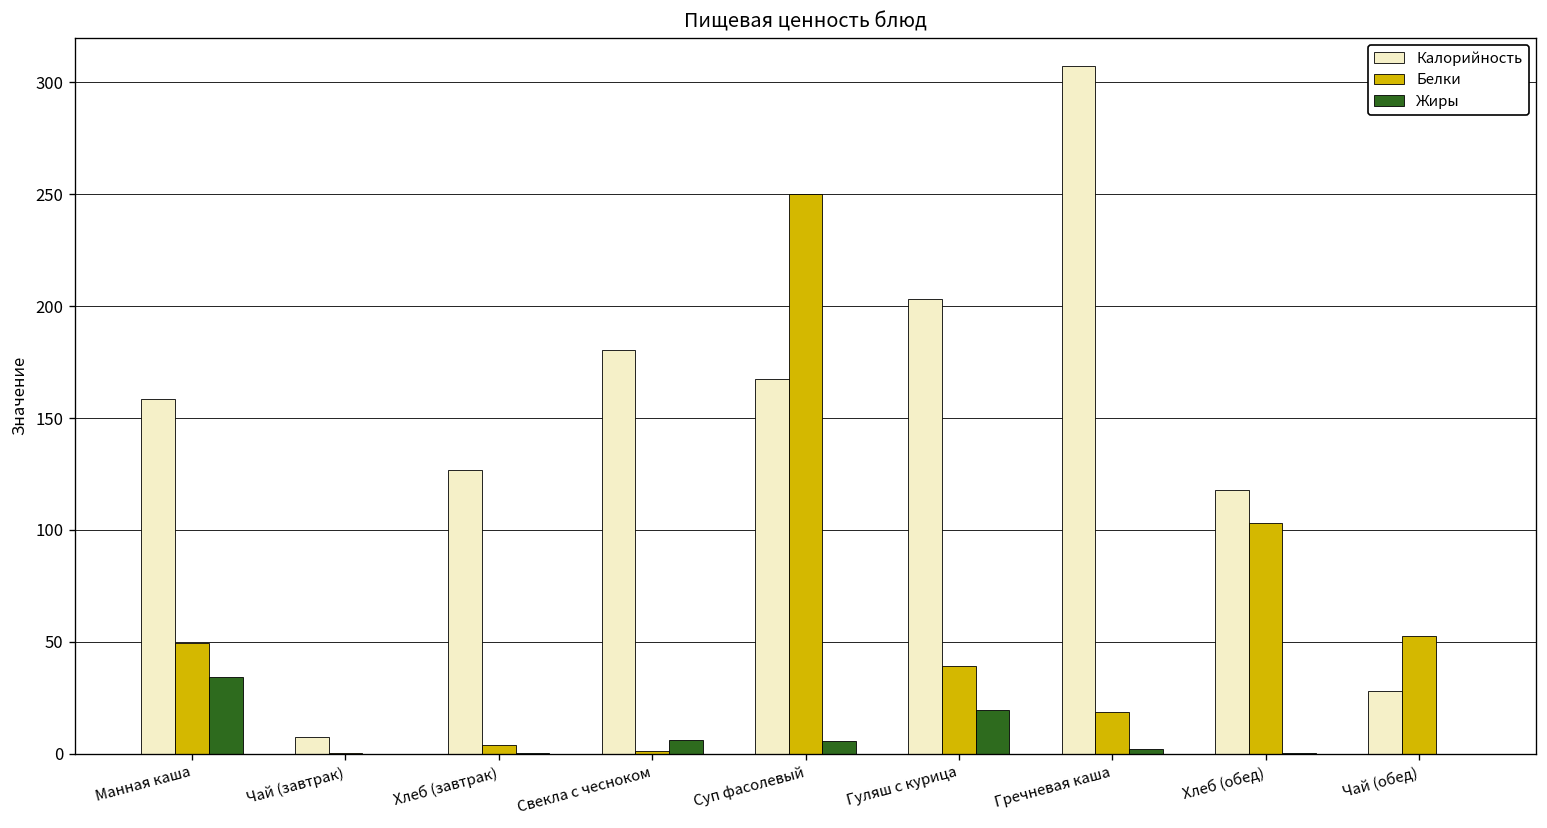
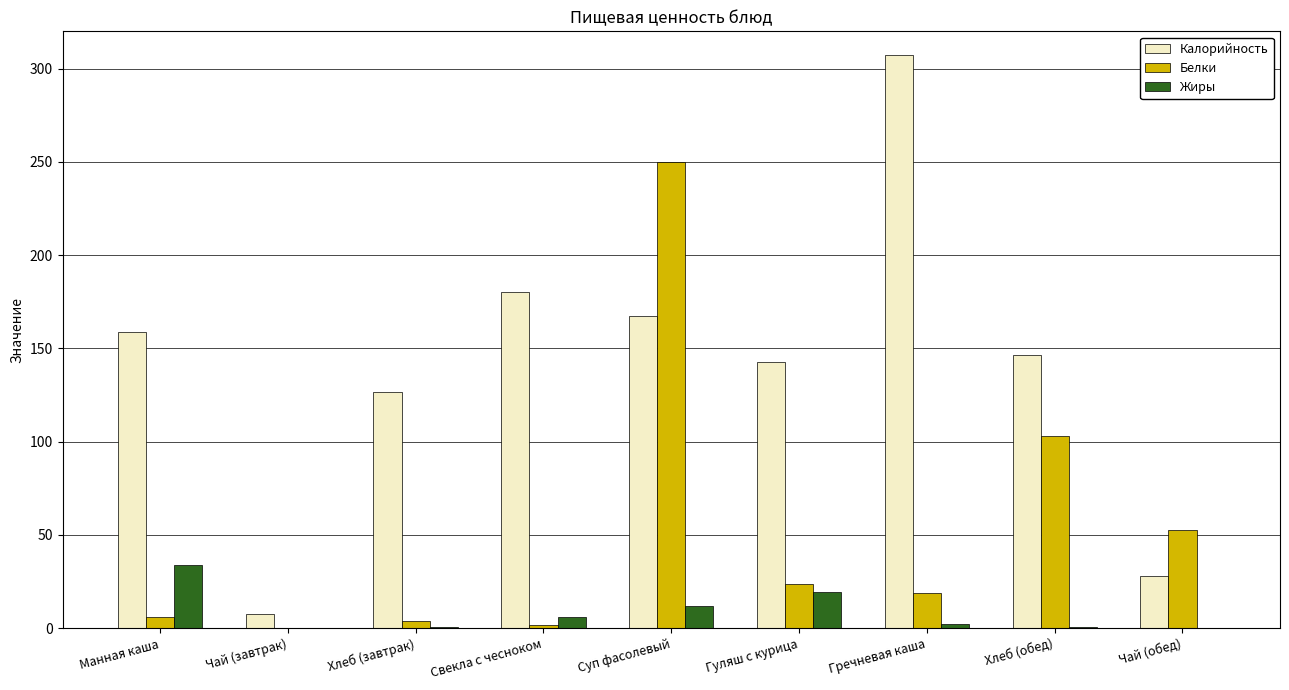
Белки, Манная каша: 49 -> 6
Жиры, Суп фасолевый: 5 -> 12
Калорийность, Гуляш с курица: 203 -> 143
Белки, Гуляш с курица: 39 -> 24
Калорийность, Хлеб (обед): 118 -> 146
